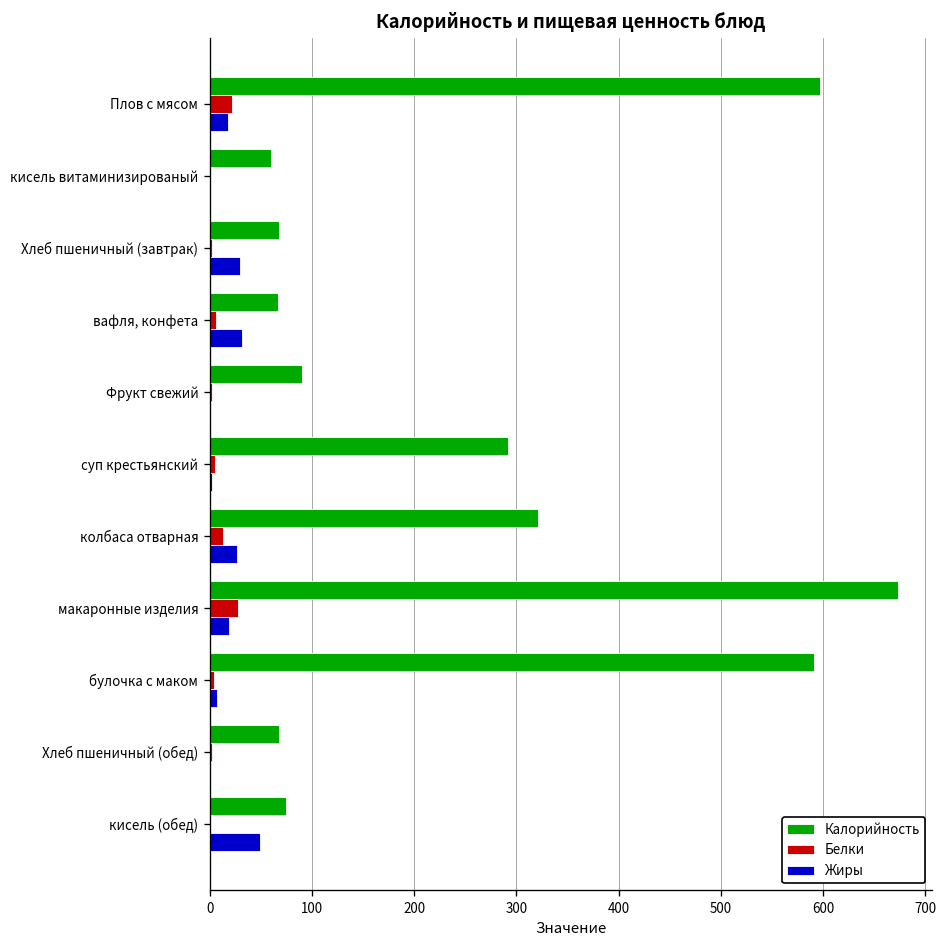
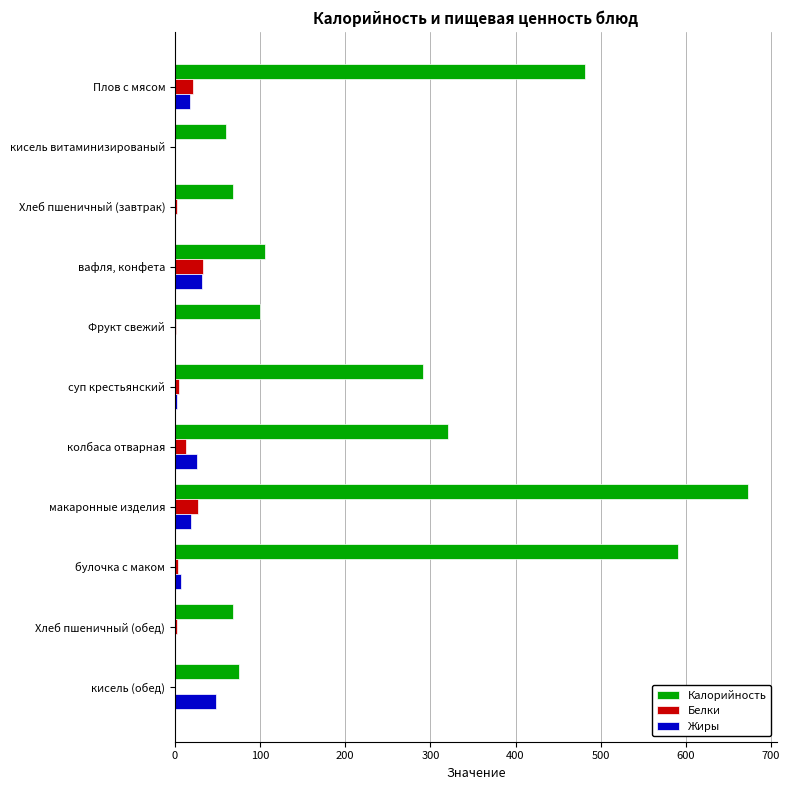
Калорийность, Плов с мясом: 600 -> 480
Жиры, Хлеб пшеничный (завтрак): 30 -> 0
Калорийность, вафля, конфета: 70 -> 110
Белки, вафля, конфета: 10 -> 30
Калорийность, Фрукт свежий: 90 -> 100
